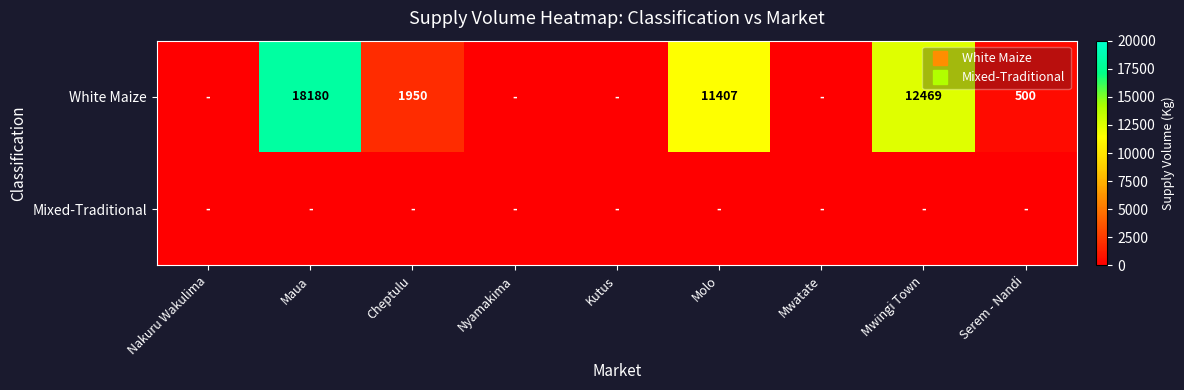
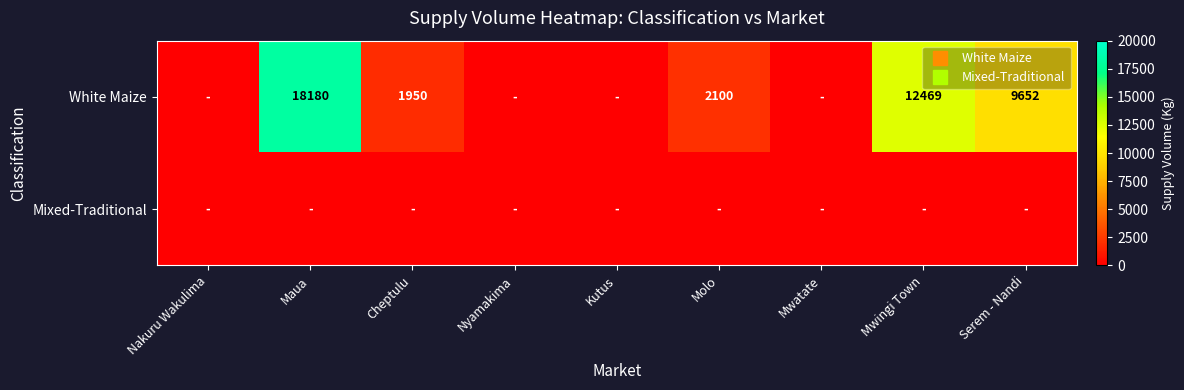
White Maize, Molo: 11407 -> 2100
White Maize, Serem - Nandi: 500 -> 9652
